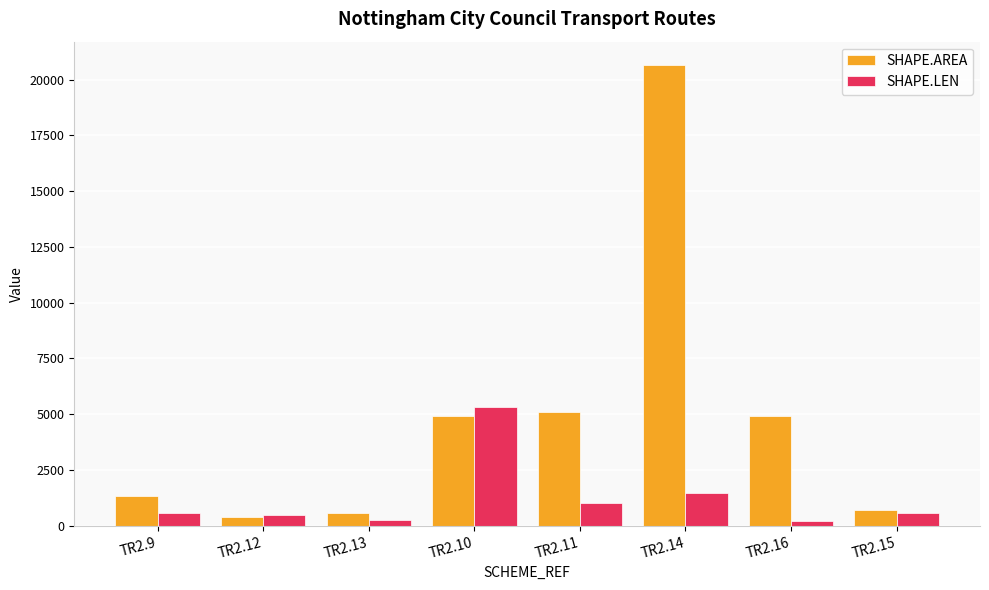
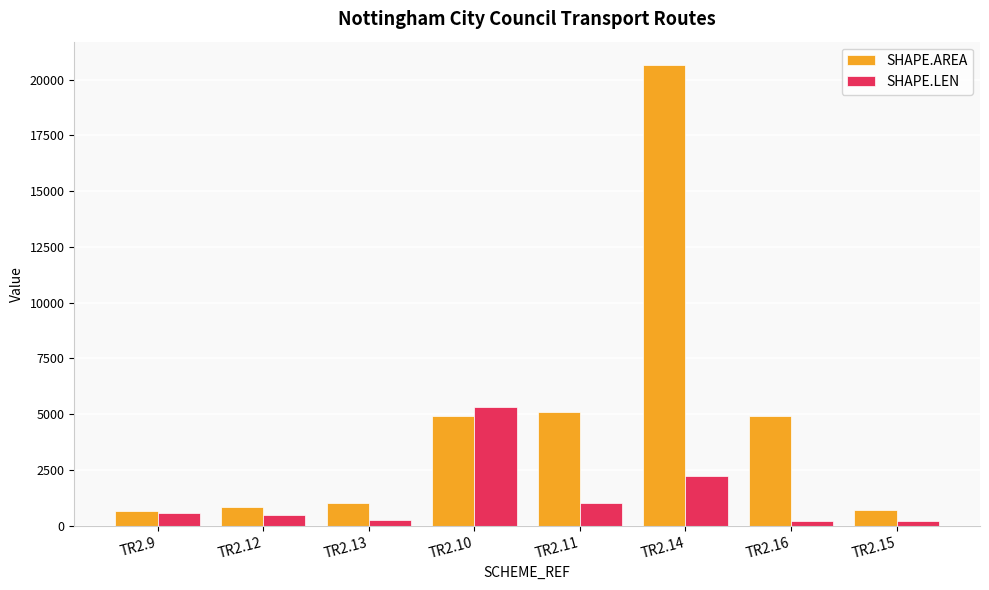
SHAPE.AREA, TR2.9: 1300 -> 600
SHAPE.AREA, TR2.12: 400 -> 900
SHAPE.AREA, TR2.13: 600 -> 1000
SHAPE.LEN, TR2.14: 1500 -> 2200
SHAPE.LEN, TR2.15: 600 -> 200
